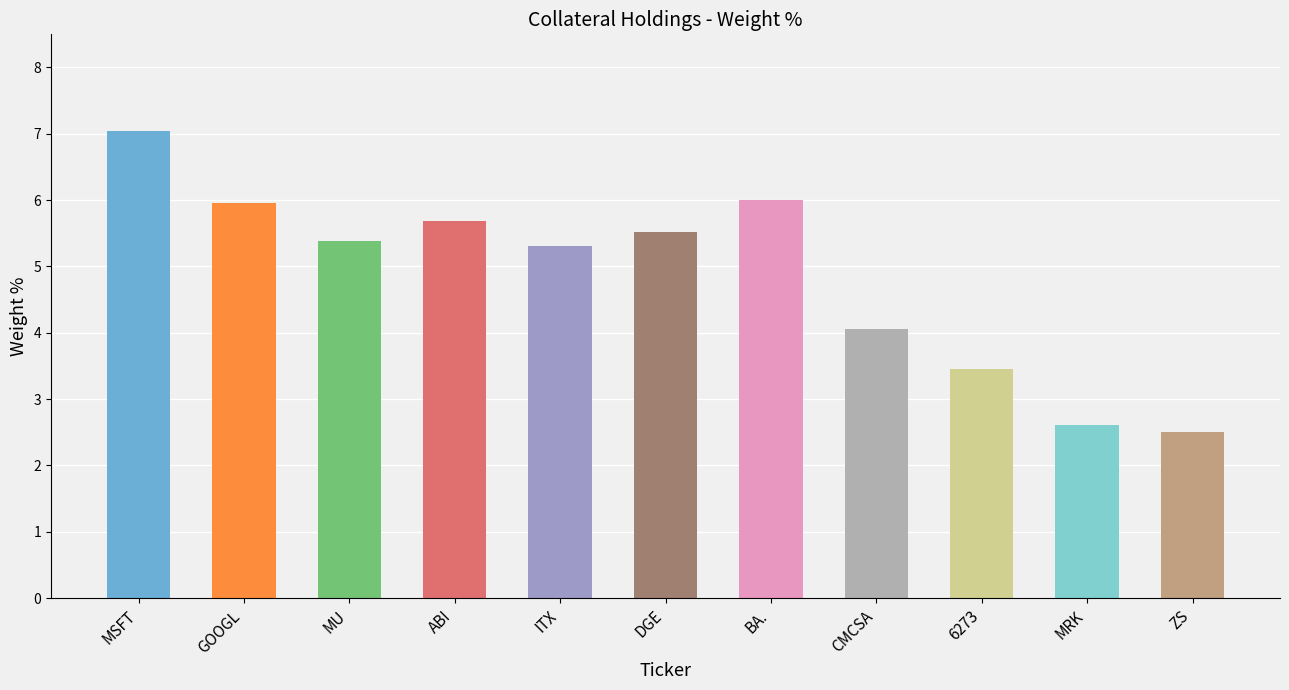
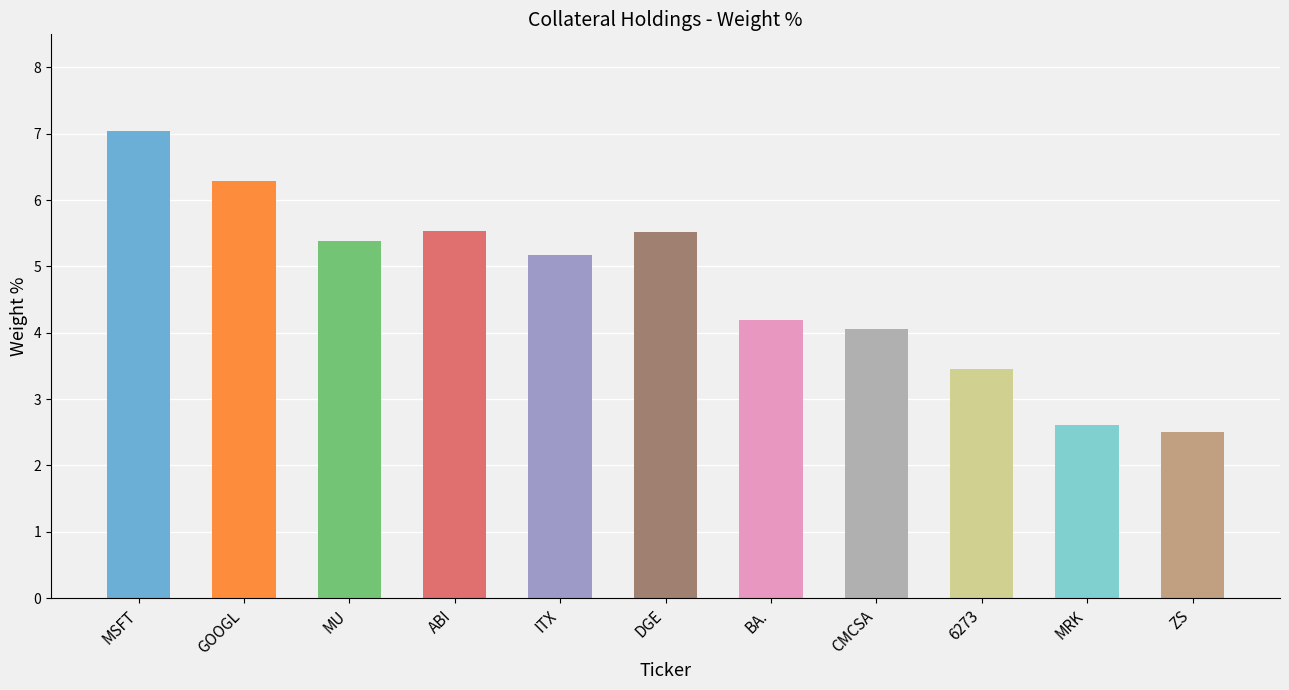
GOOGL: 6.0 -> 6.3
ABI: 5.7 -> 5.5
ITX: 5.3 -> 5.2
BA.: 6.0 -> 4.2
